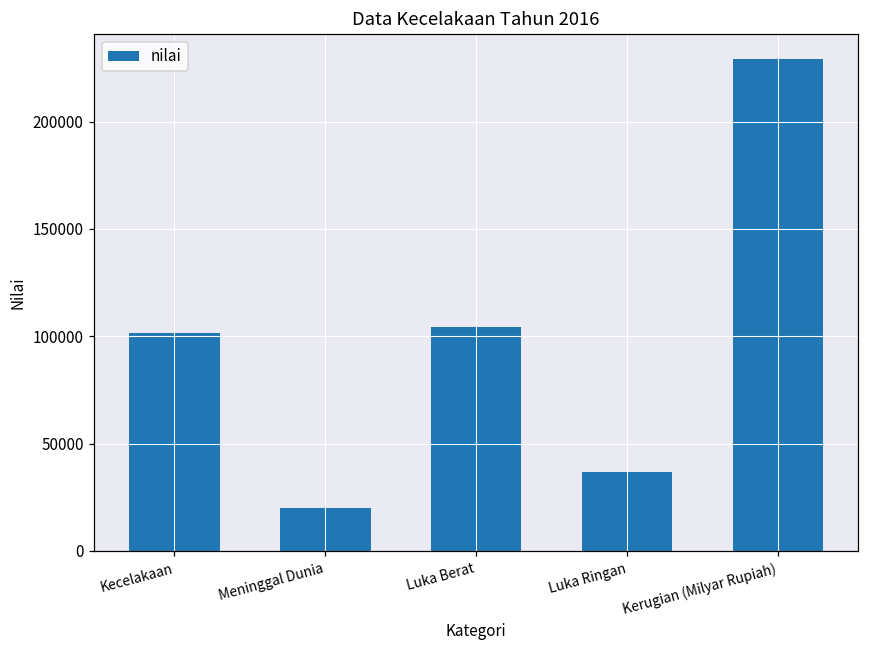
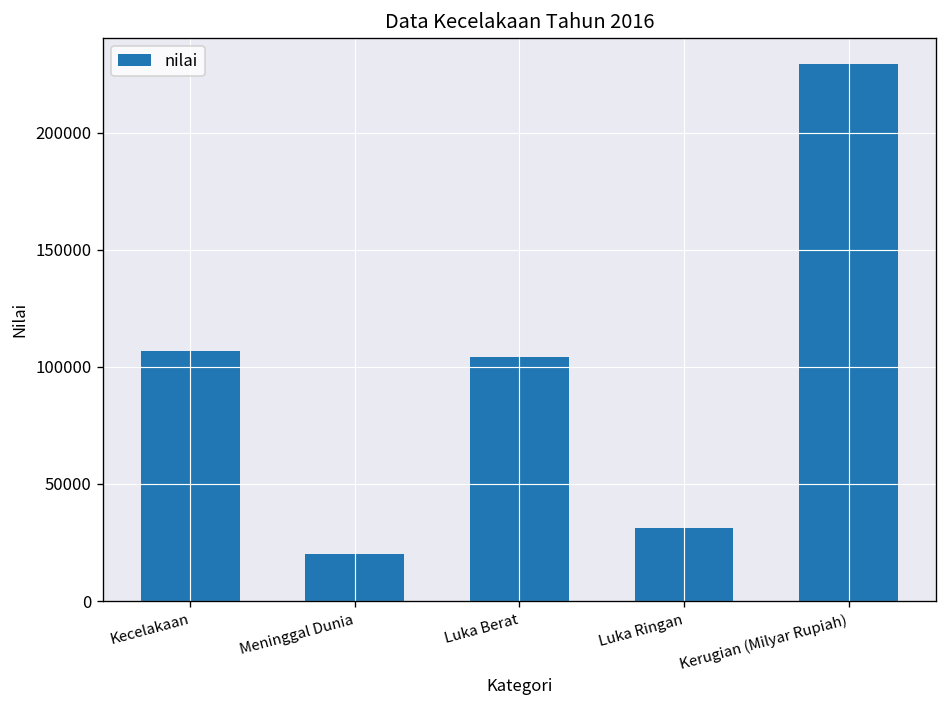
Kecelakaan: 102000 -> 107000
Luka Ringan: 37000 -> 31000
